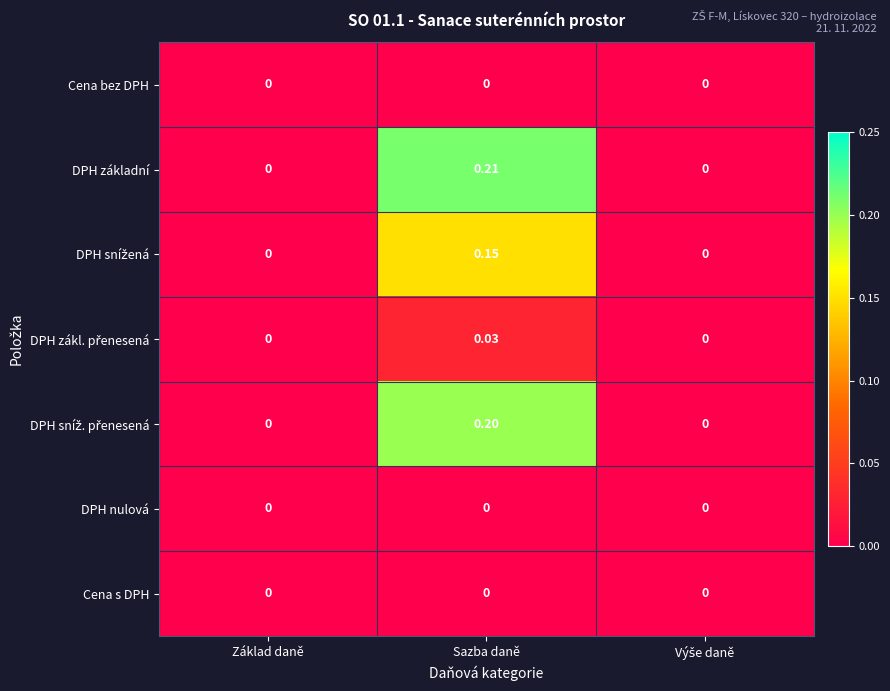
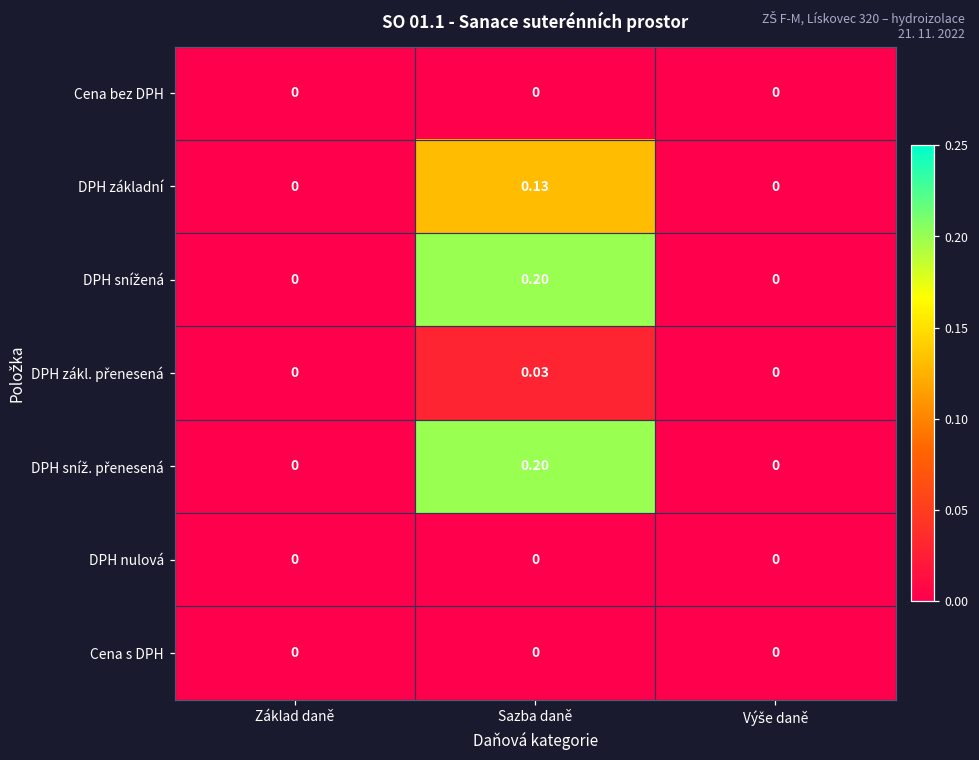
DPH základní, Sazba daně: 0.21 -> 0.13
DPH snížená, Sazba daně: 0.15 -> 0.20
